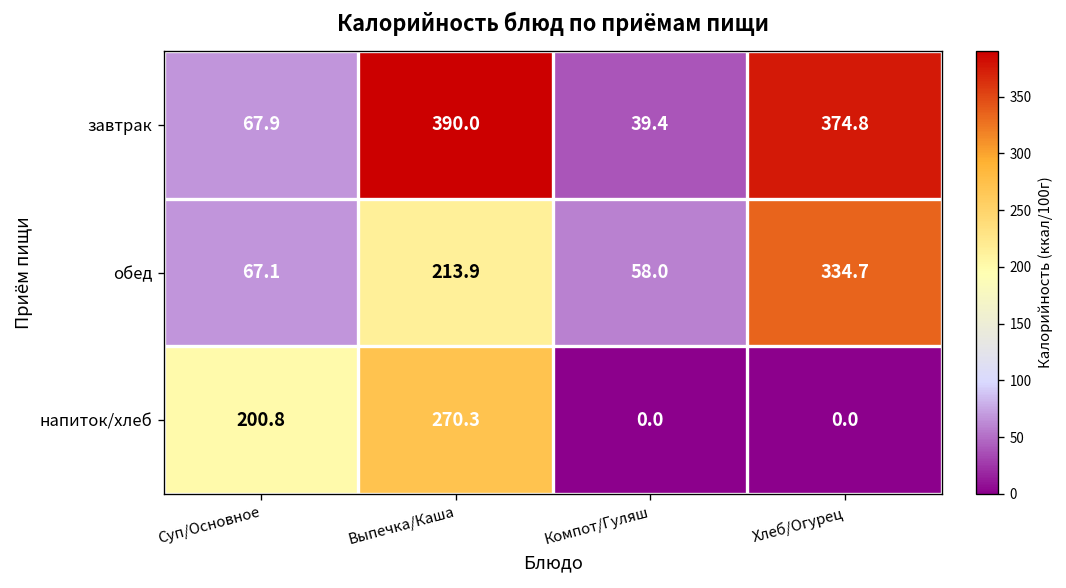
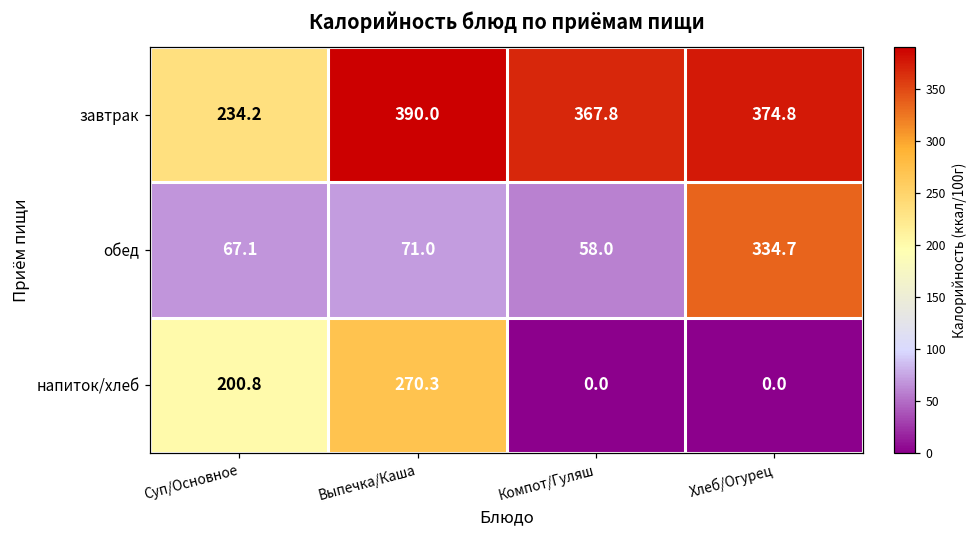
завтрак, Суп/Основное: 67.9 -> 234.2
завтрак, Компот/Гуляш: 39.4 -> 367.8
обед, Выпечка/Каша: 213.9 -> 71.0
